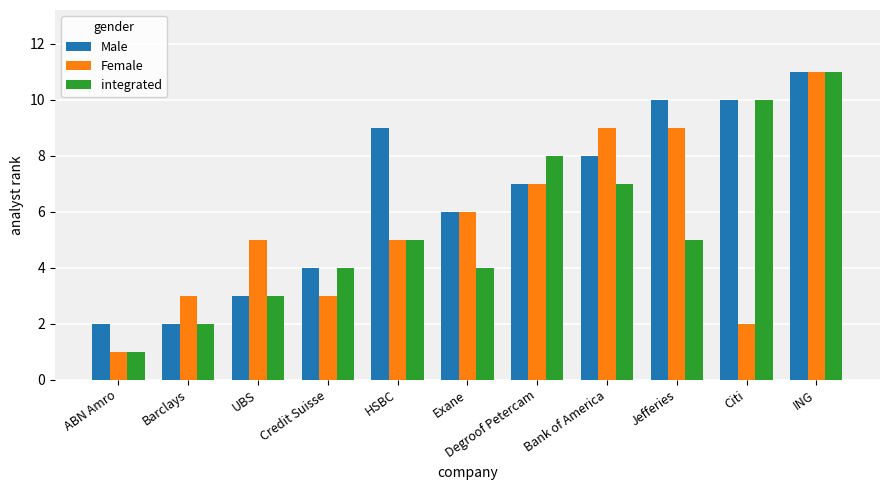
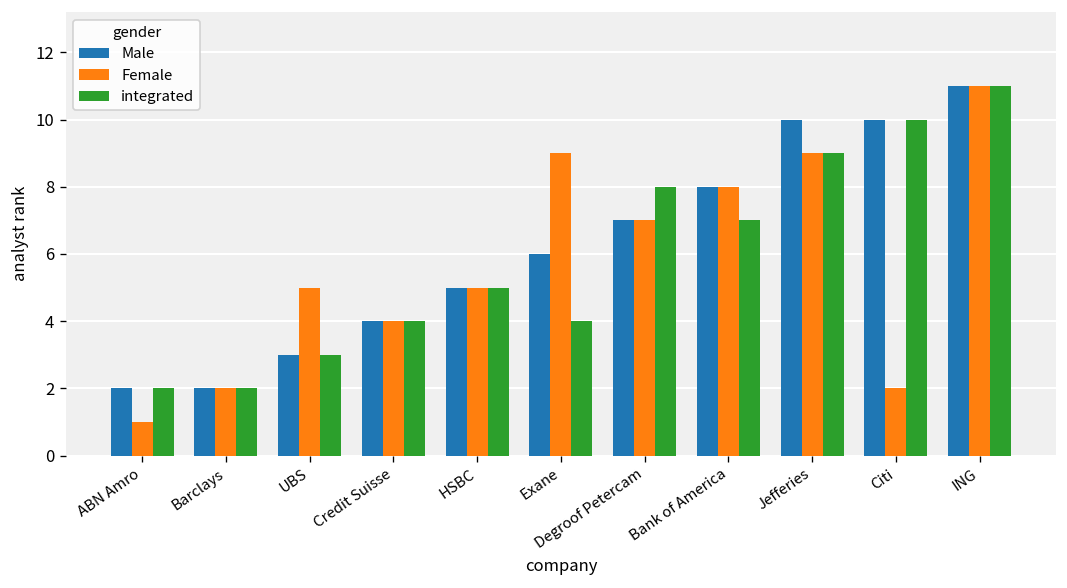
integrated, ABN Amro: 1 -> 2
Female, Barclays: 3 -> 2
Female, Credit Suisse: 3 -> 4
Male, HSBC: 9 -> 5
Female, Exane: 6 -> 9
Female, Bank of America: 9 -> 8
integrated, Jefferies: 5 -> 9
